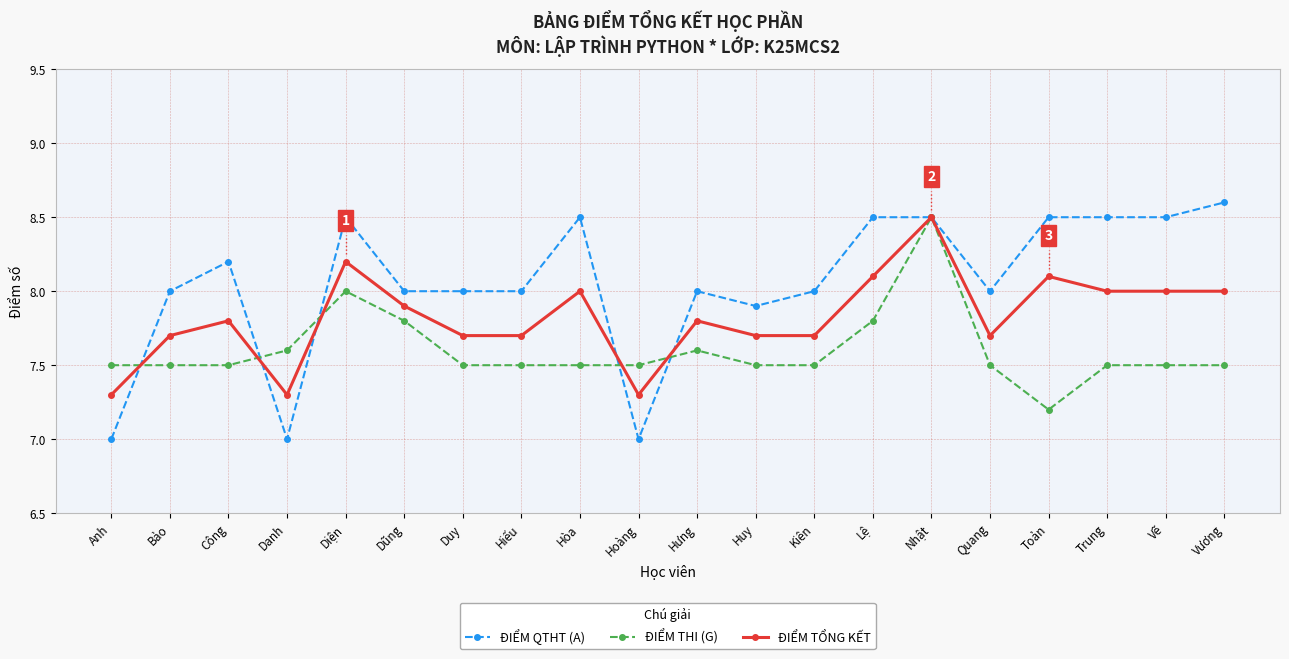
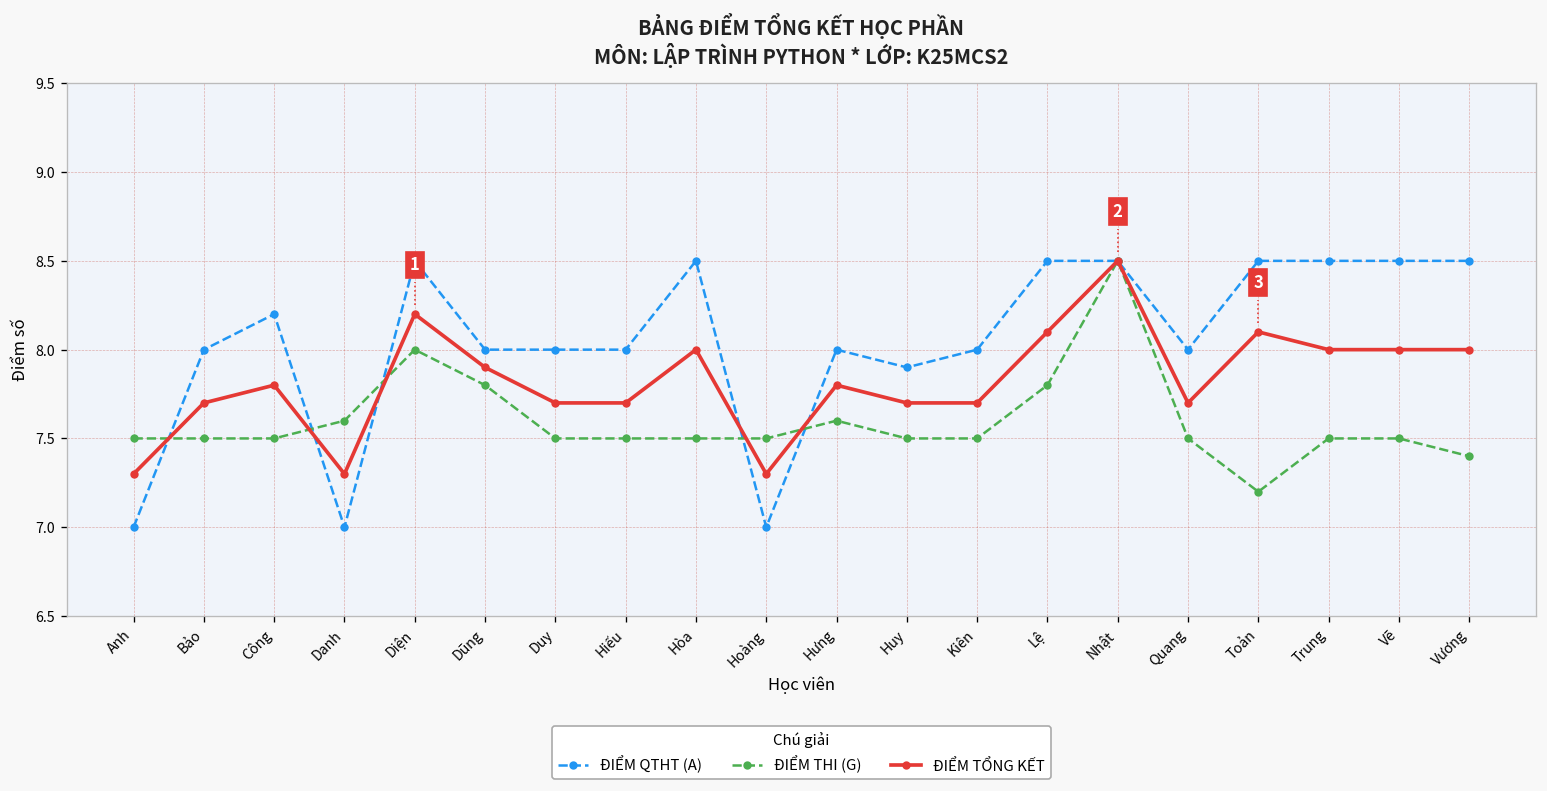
ĐIỂM QTHT (A), Vương: 8.6 -> 8.5
ĐIỂM THI (G), Vương: 7.5 -> 7.4
